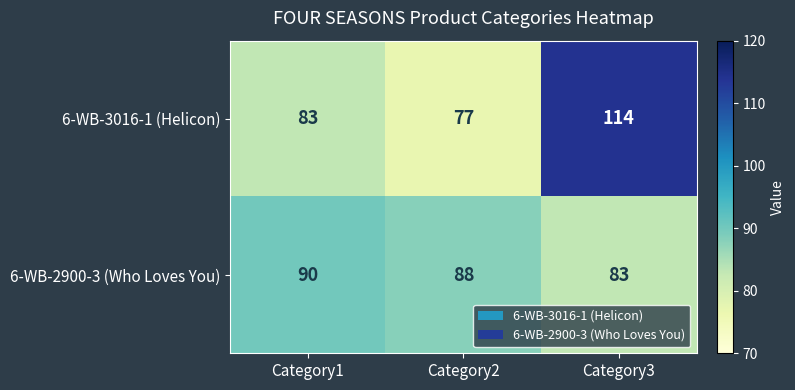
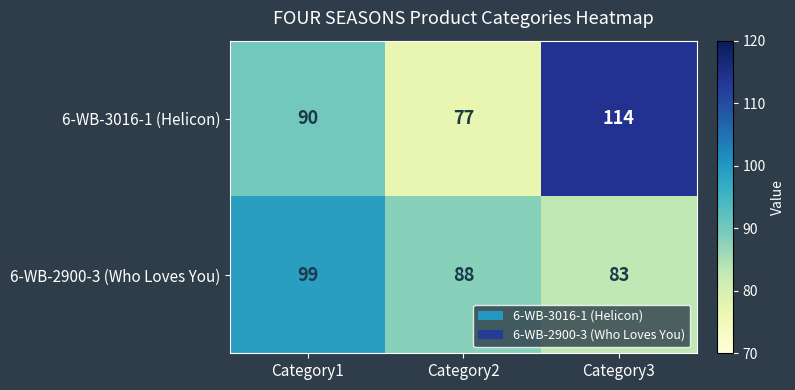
6-WB-3016-1 (Helicon), Category1: 83 -> 90
6-WB-2900-3 (Who Loves You), Category1: 90 -> 99
